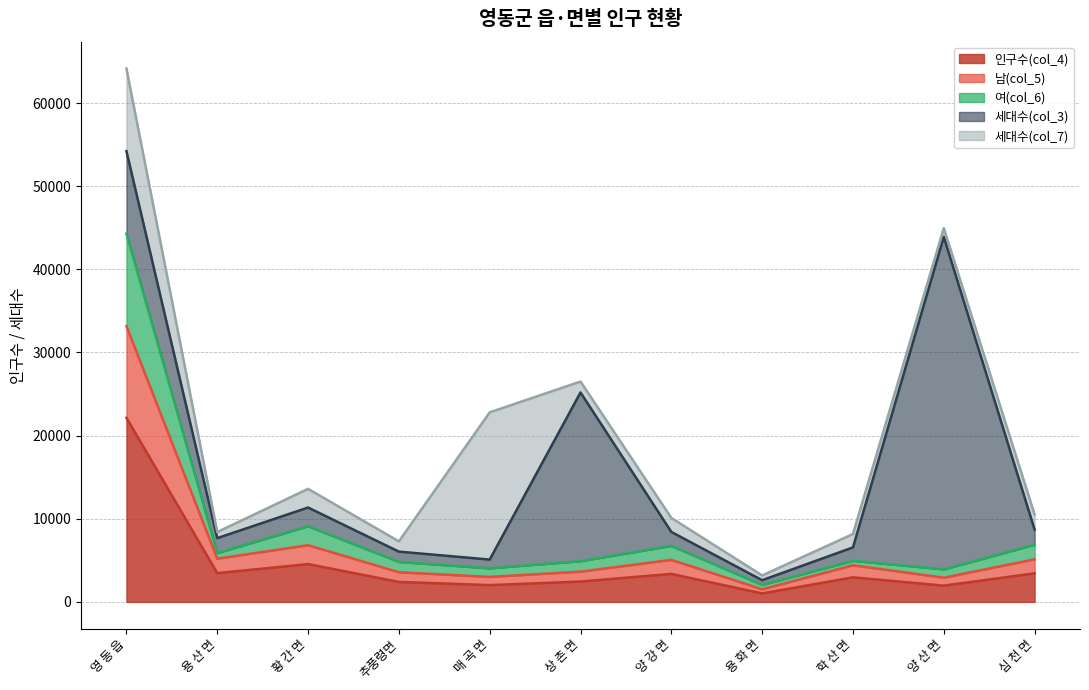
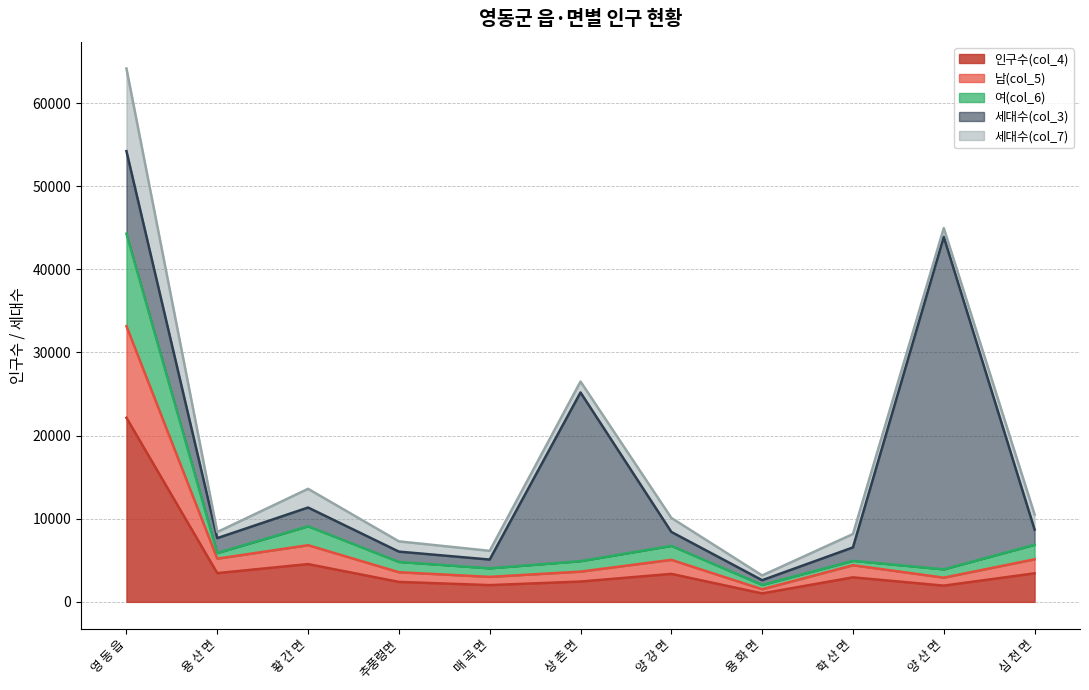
세대수(col_7), 매 곡 면: 18000 -> 1000
